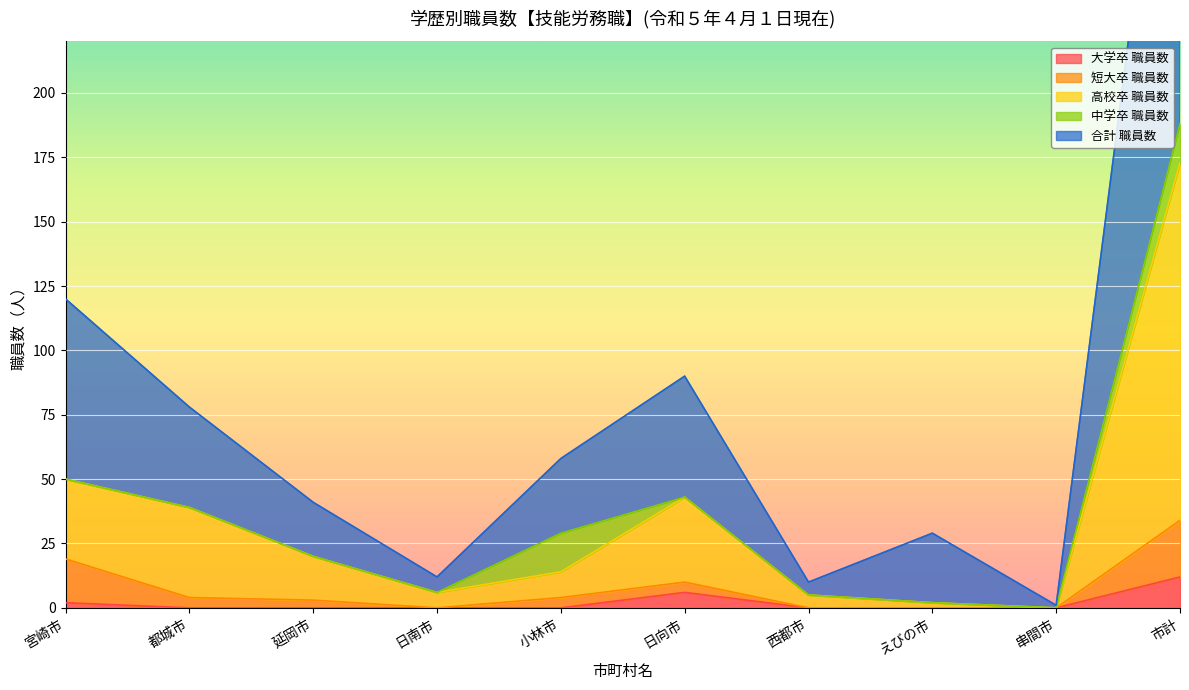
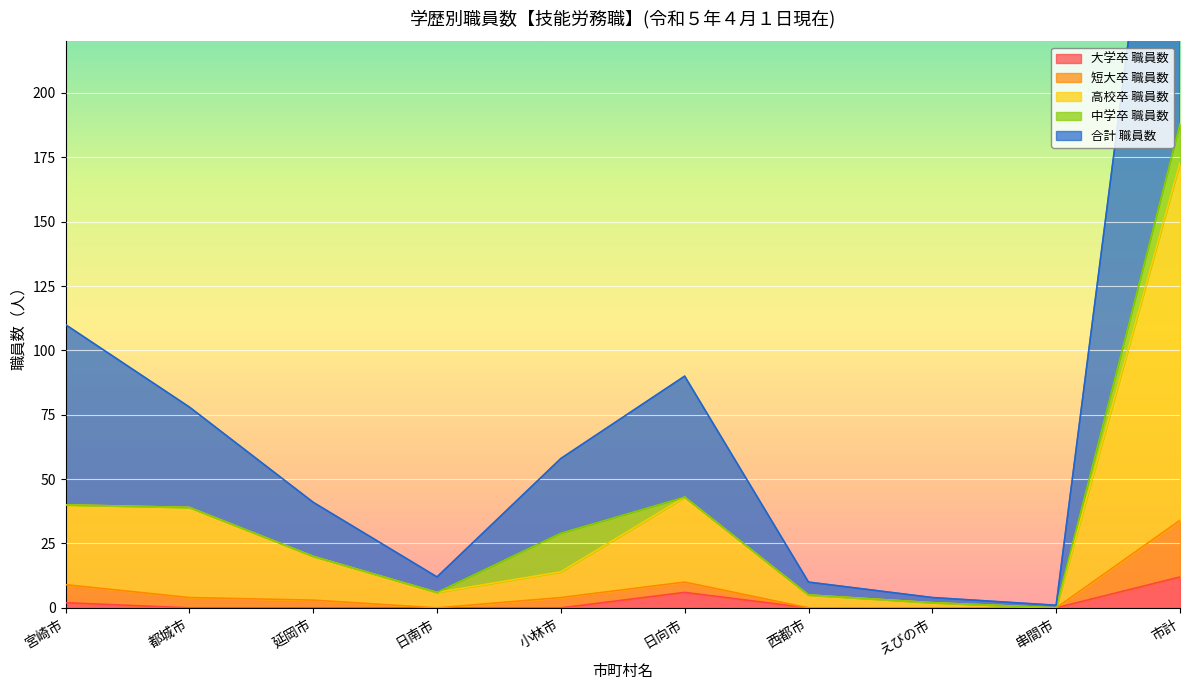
短大卒 職員数, 宮崎市: 17 -> 7
合計 職員数, えびの市: 27 -> 2
